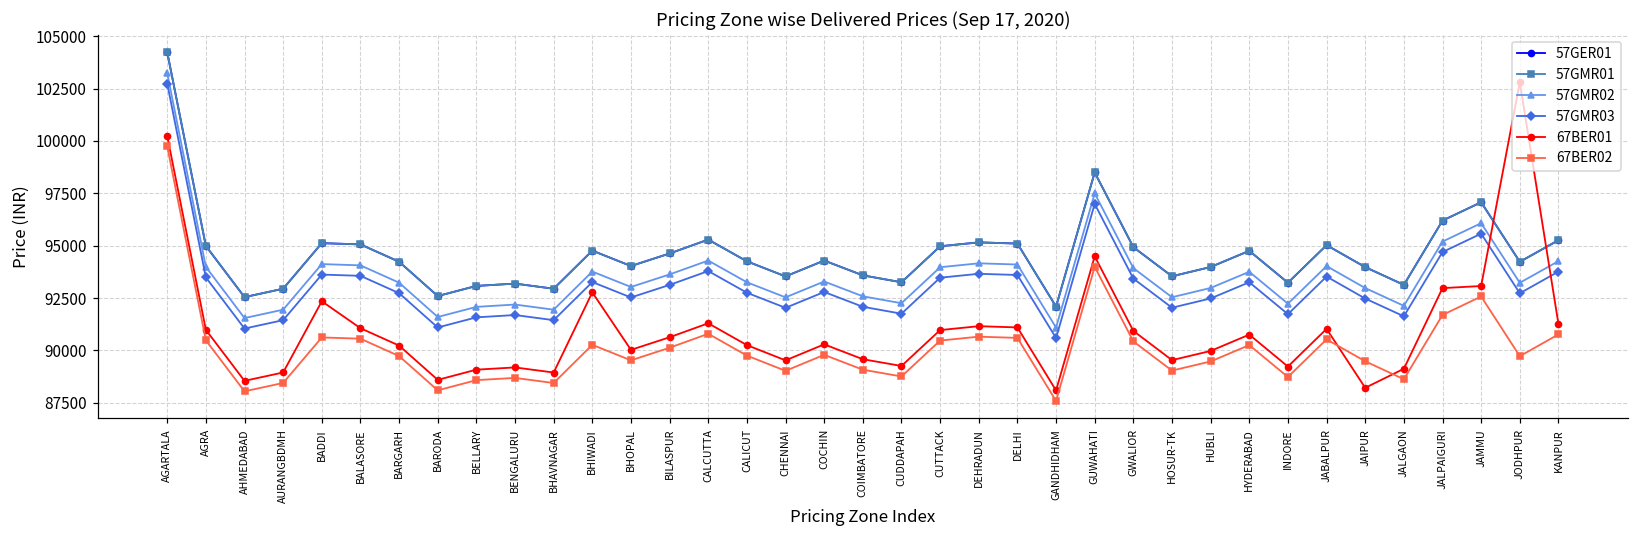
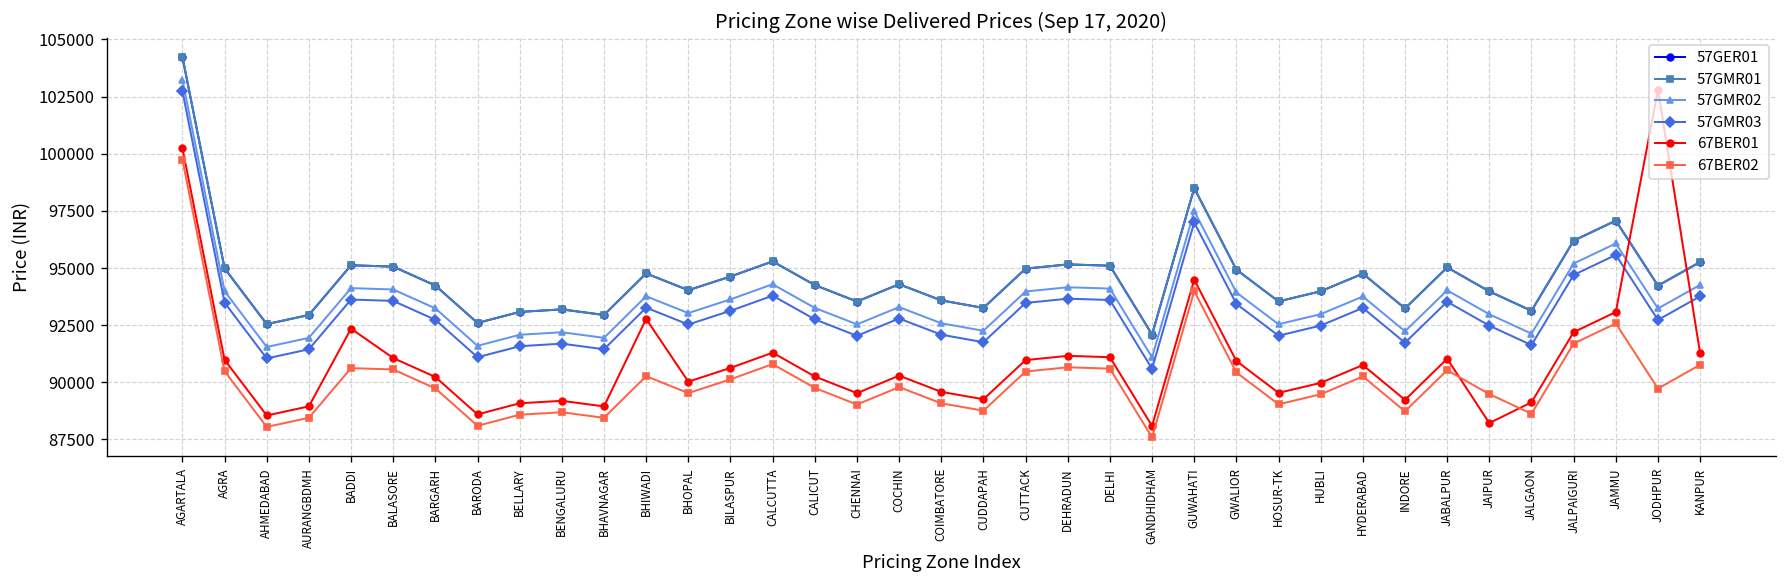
67BER01, JALPAIGURI: 93000 -> 92200
